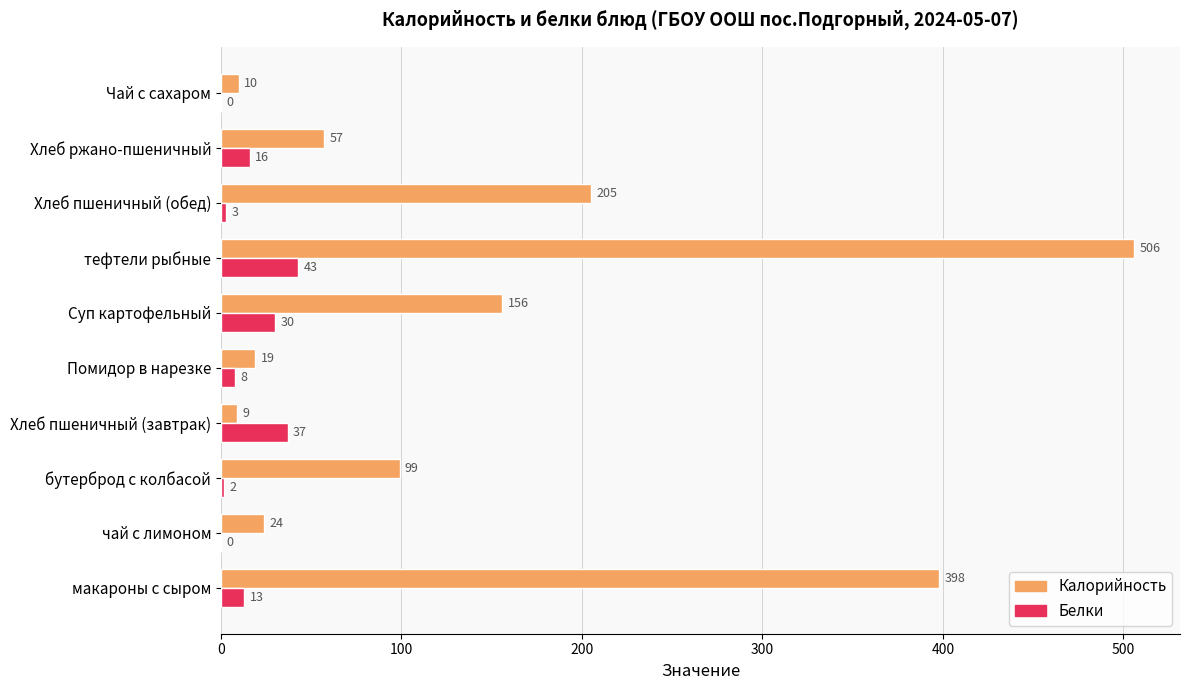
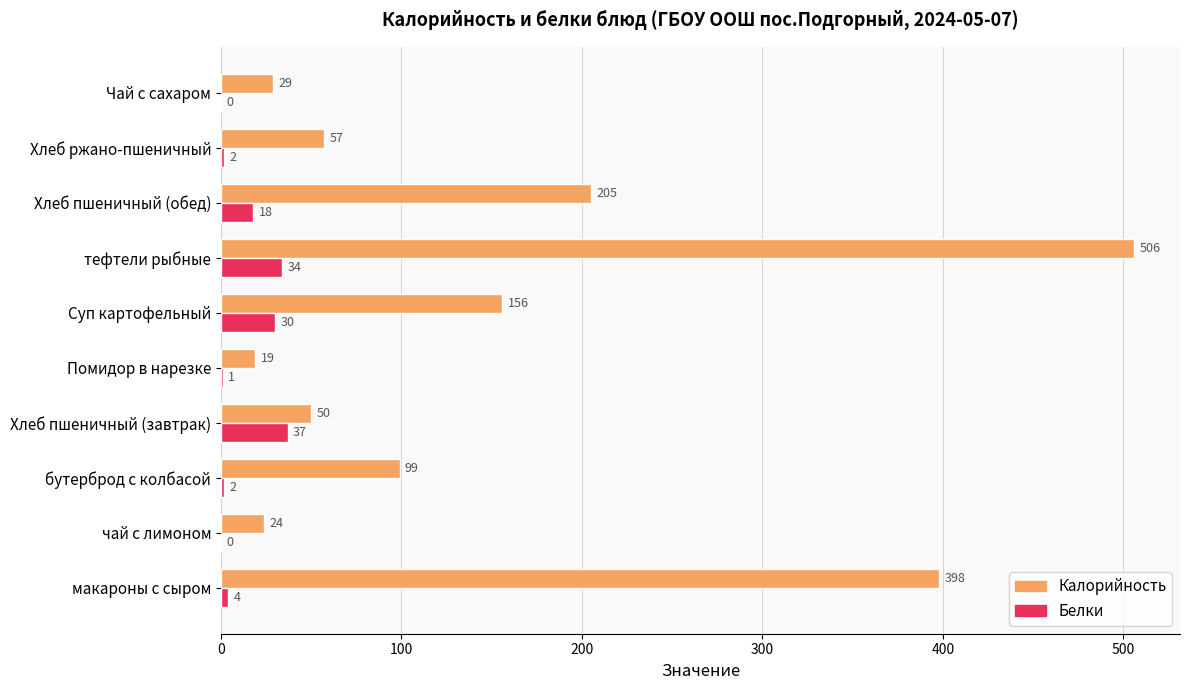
Калорийность, Чай с сахаром: 10 -> 29
Белки, Хлеб ржано-пшеничный: 16 -> 2
Белки, Хлеб пшеничный (обед): 3 -> 18
Белки, тефтели рыбные: 43 -> 34
Белки, Помидор в нарезке: 8 -> 1
Калорийность, Хлеб пшеничный (завтрак): 9 -> 50
Белки, макароны с сыром: 13 -> 4
